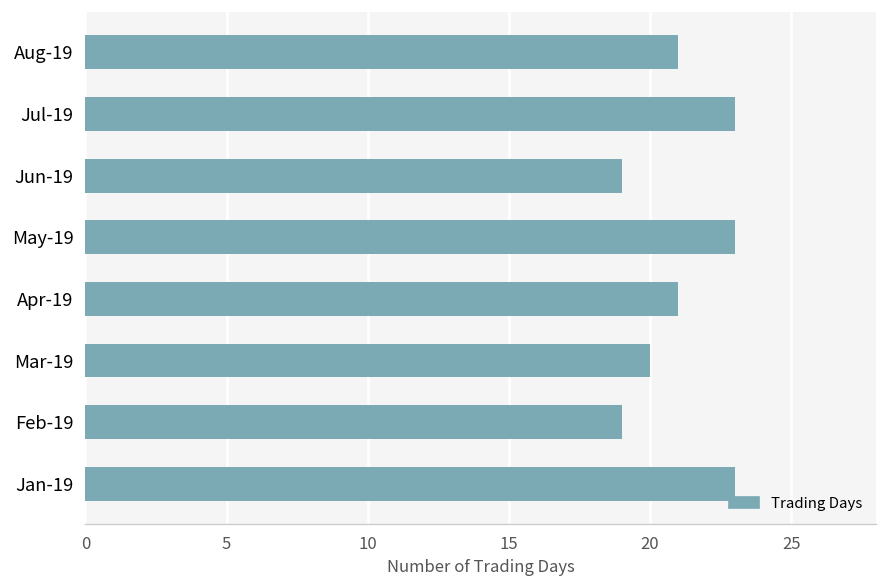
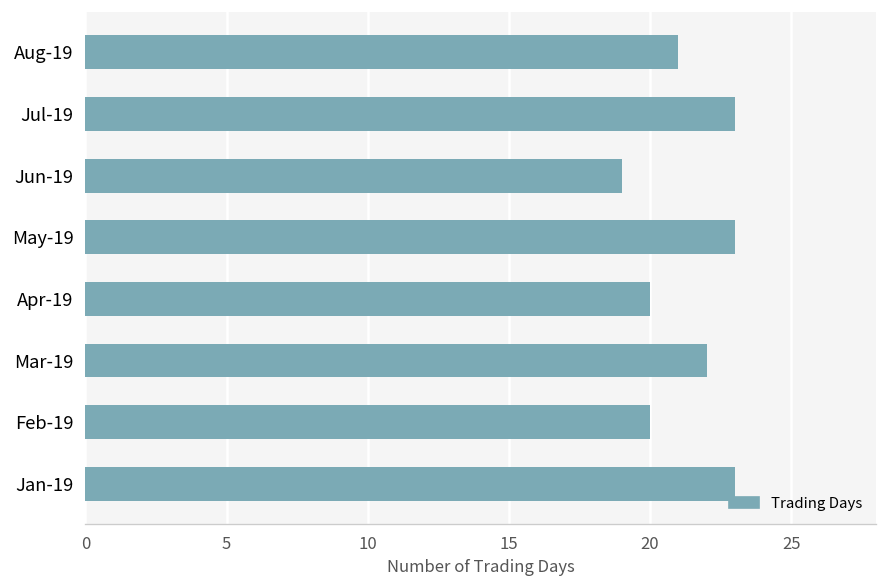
Apr-19: 21 -> 20
Mar-19: 20 -> 22
Feb-19: 19 -> 20
